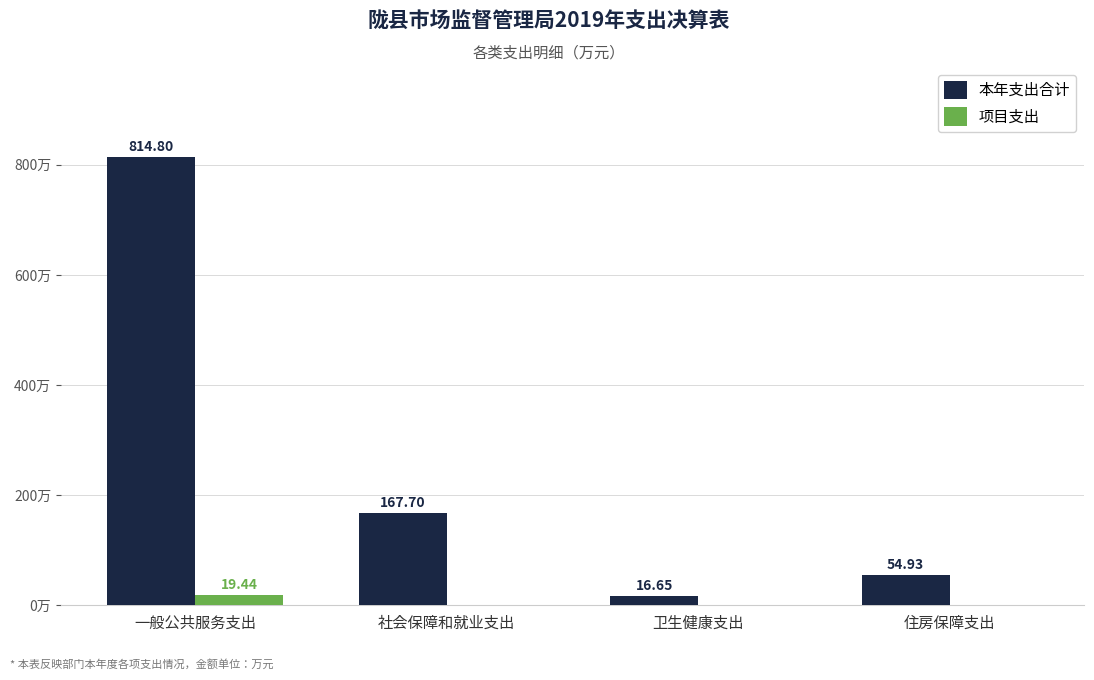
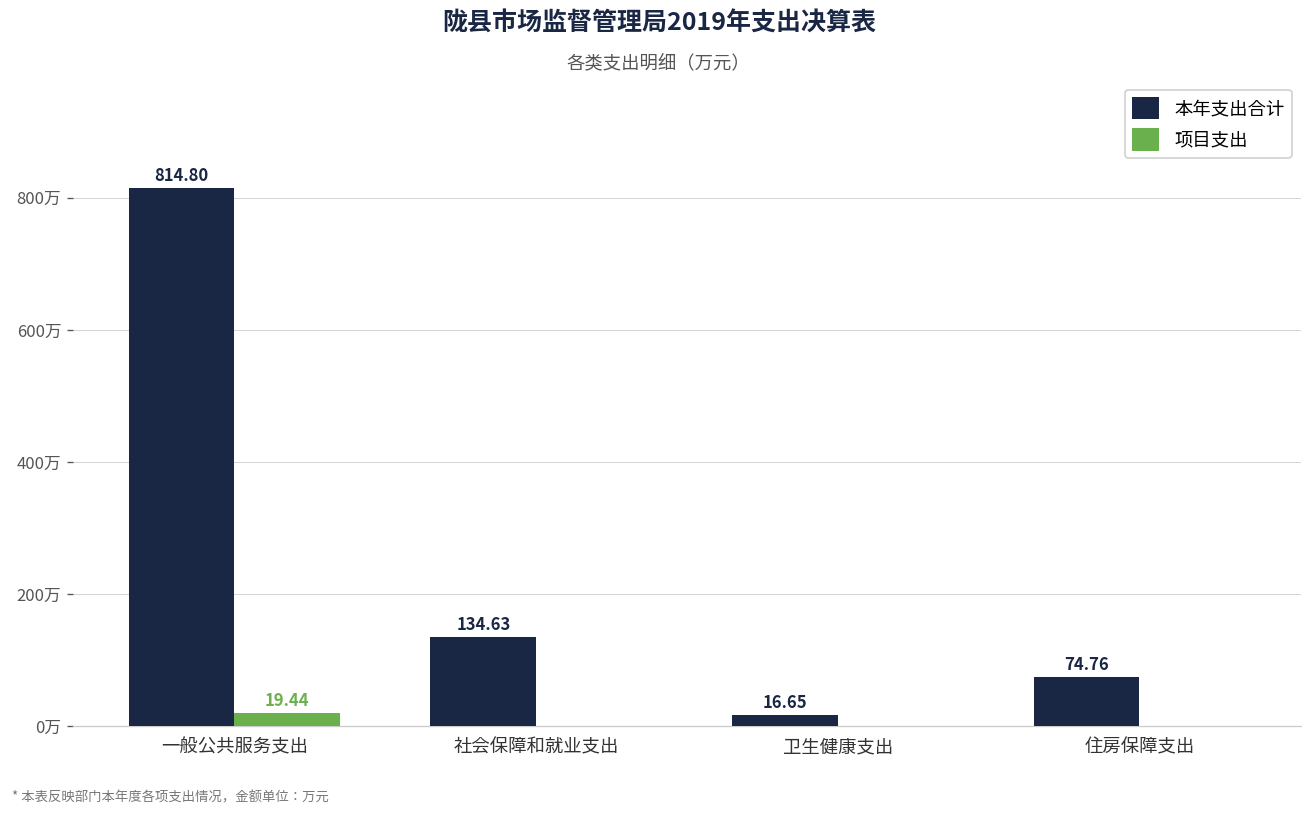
本年支出合计, 社会保障和就业支出: 167.70 -> 134.63
本年支出合计, 住房保障支出: 54.93 -> 74.76
